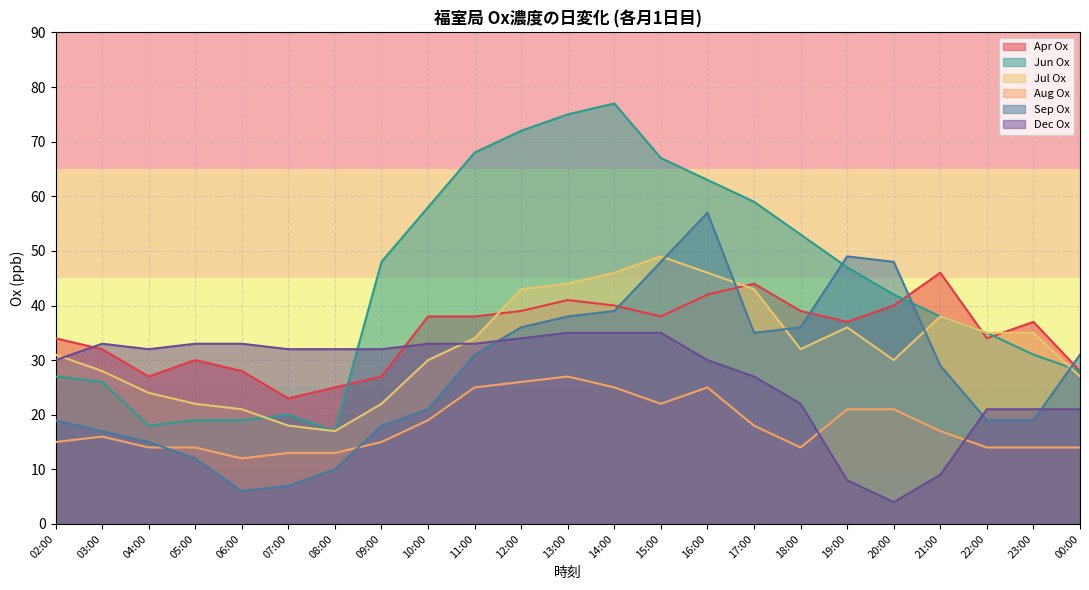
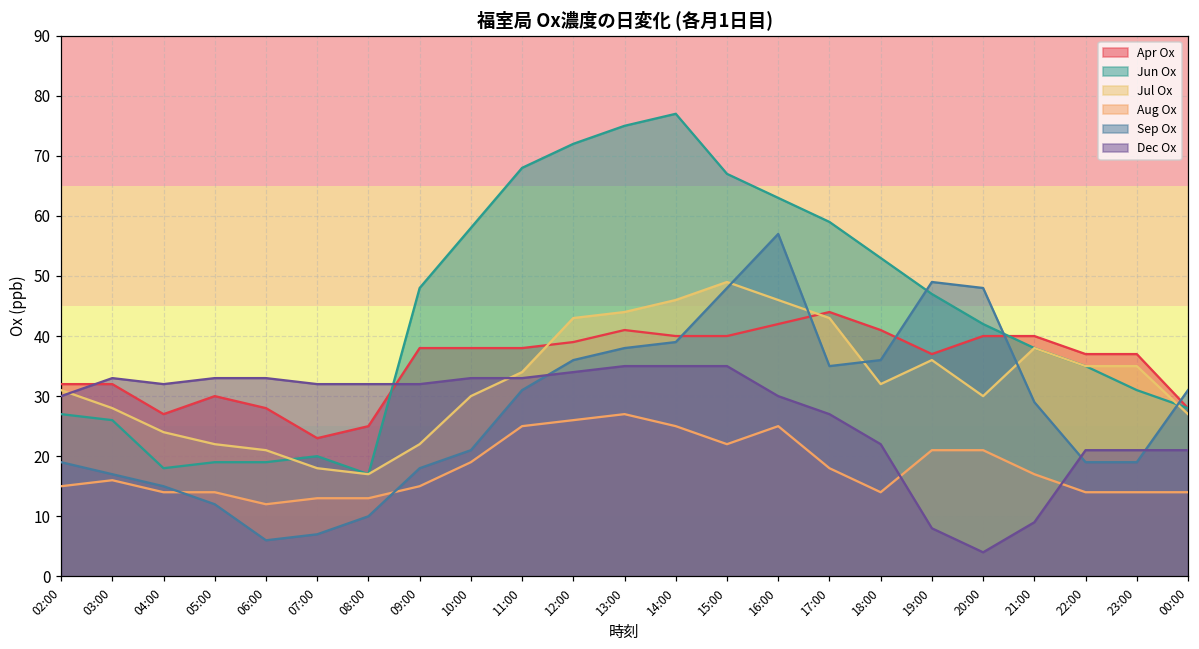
Apr Ox, 02:00: 34 -> 32
Apr Ox, 09:00: 27 -> 38
Apr Ox, 15:00: 38 -> 40
Apr Ox, 18:00: 39 -> 41
Apr Ox, 21:00: 46 -> 40
Apr Ox, 22:00: 34 -> 37
